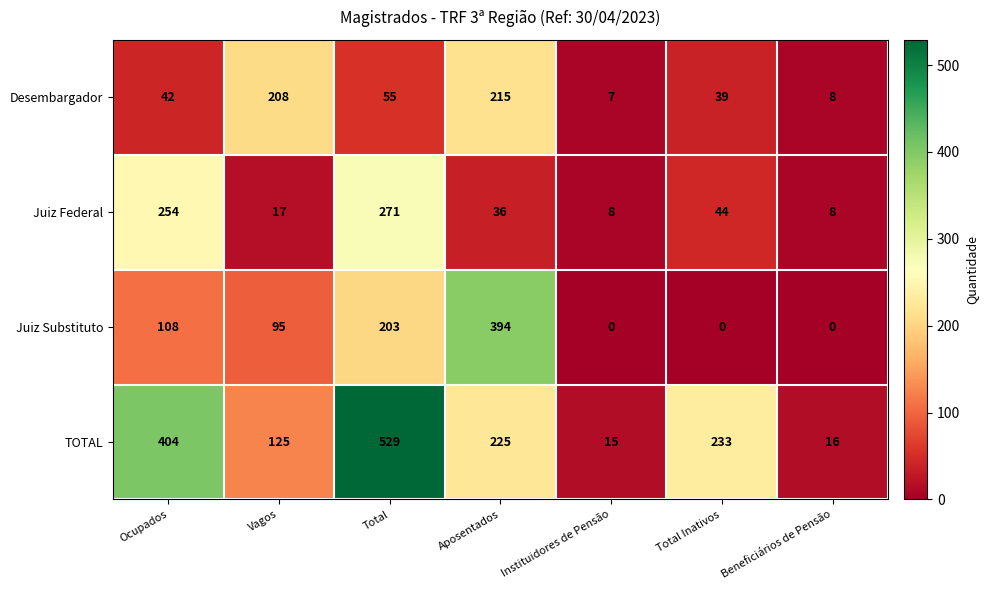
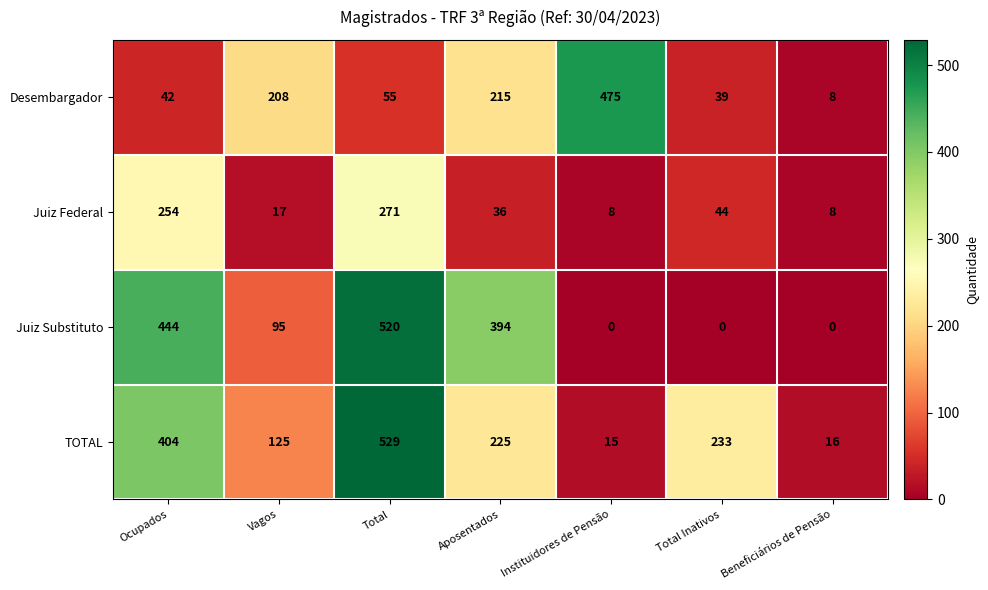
Desembargador, Instituidores de Pensão: 7 -> 475
Juiz Substituto, Ocupados: 108 -> 444
Juiz Substituto, Total: 203 -> 520
